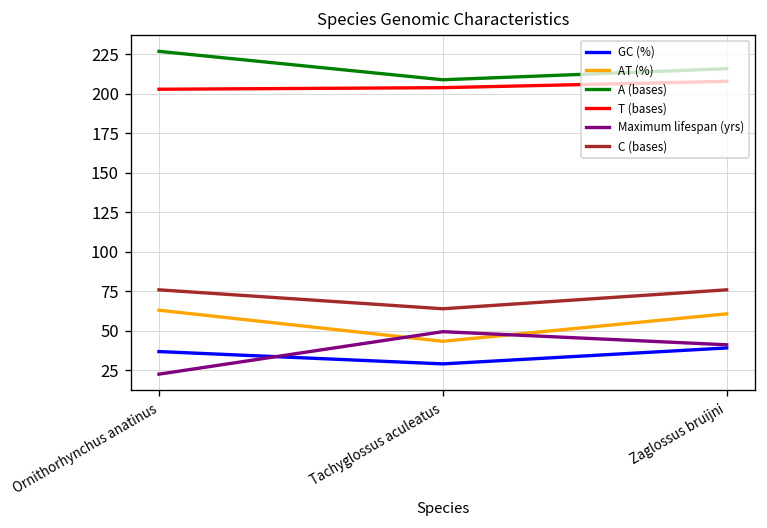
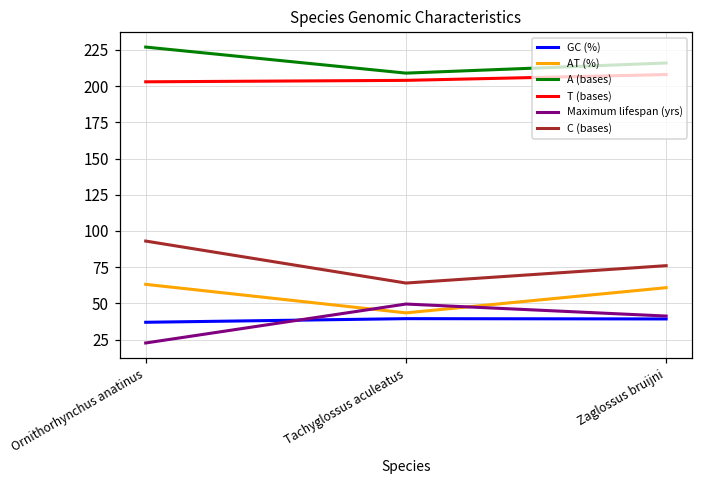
C (bases), Ornithorhynchus anatinus: 76 -> 93
GC (%), Tachyglossus aculeatus: 29 -> 39
